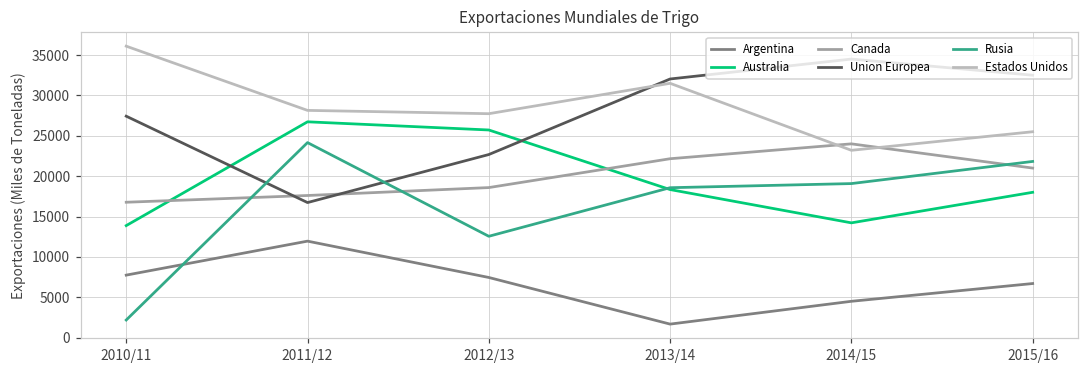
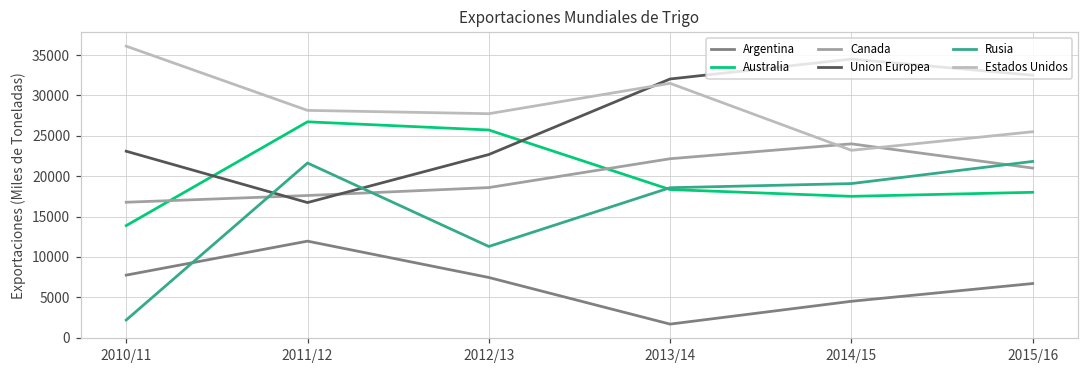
Union Europea, 2010/11: 27000 -> 23000
Rusia, 2011/12: 24000 -> 22000
Rusia, 2012/13: 13000 -> 11000
Australia, 2014/15: 14000 -> 18000
